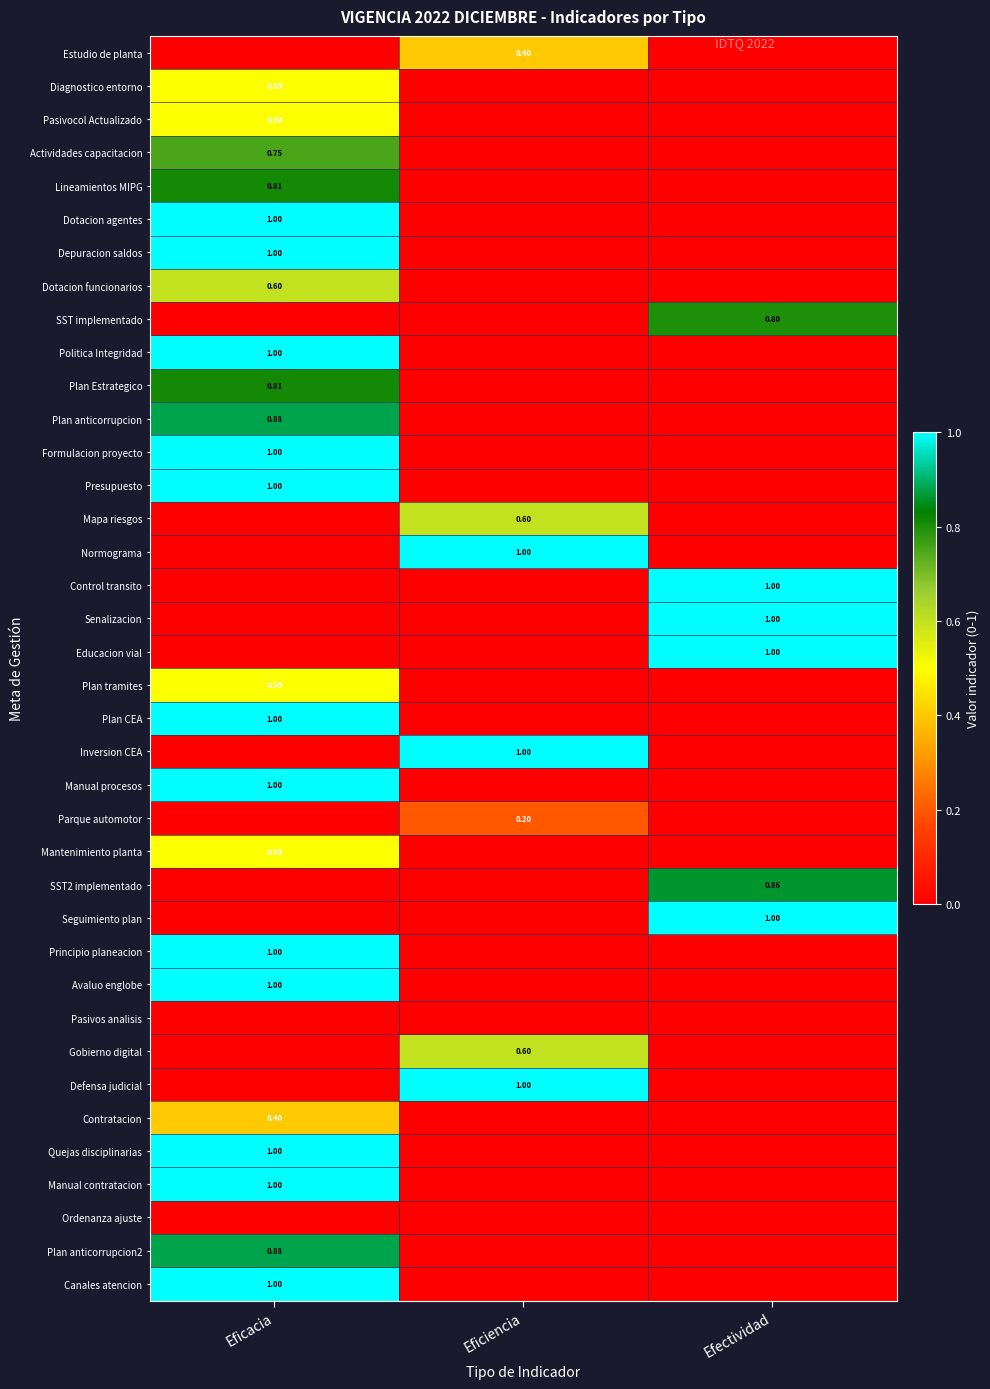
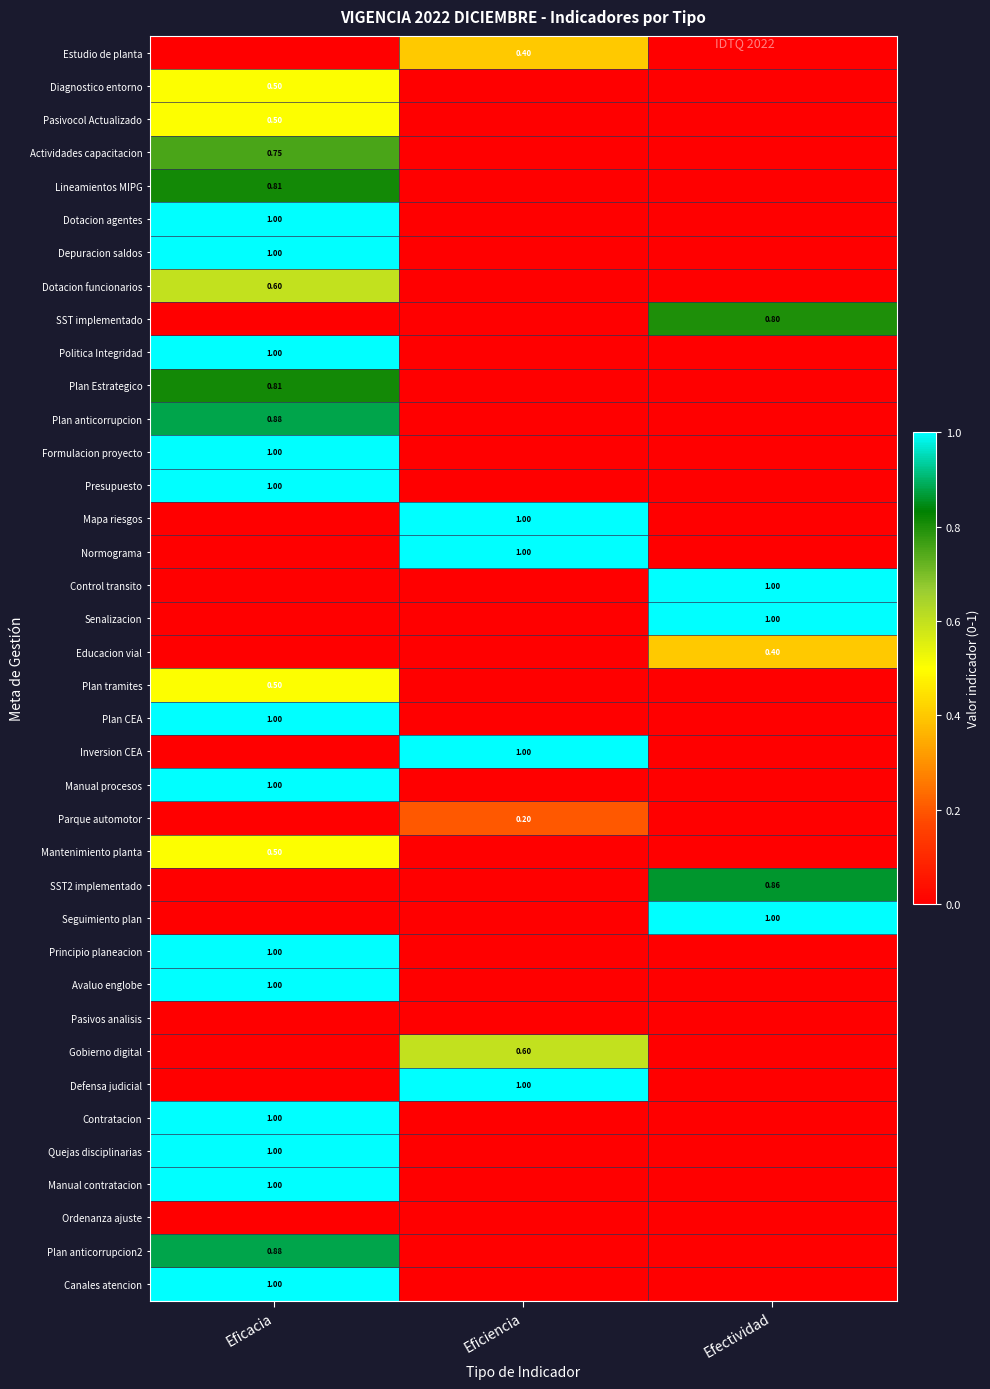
Mapa riesgos, Eficiencia: 0.60 -> 1.00
Educacion vial, Efectividad: 1.00 -> 0.40
Contratacion, Eficacia: 0.40 -> 1.00
